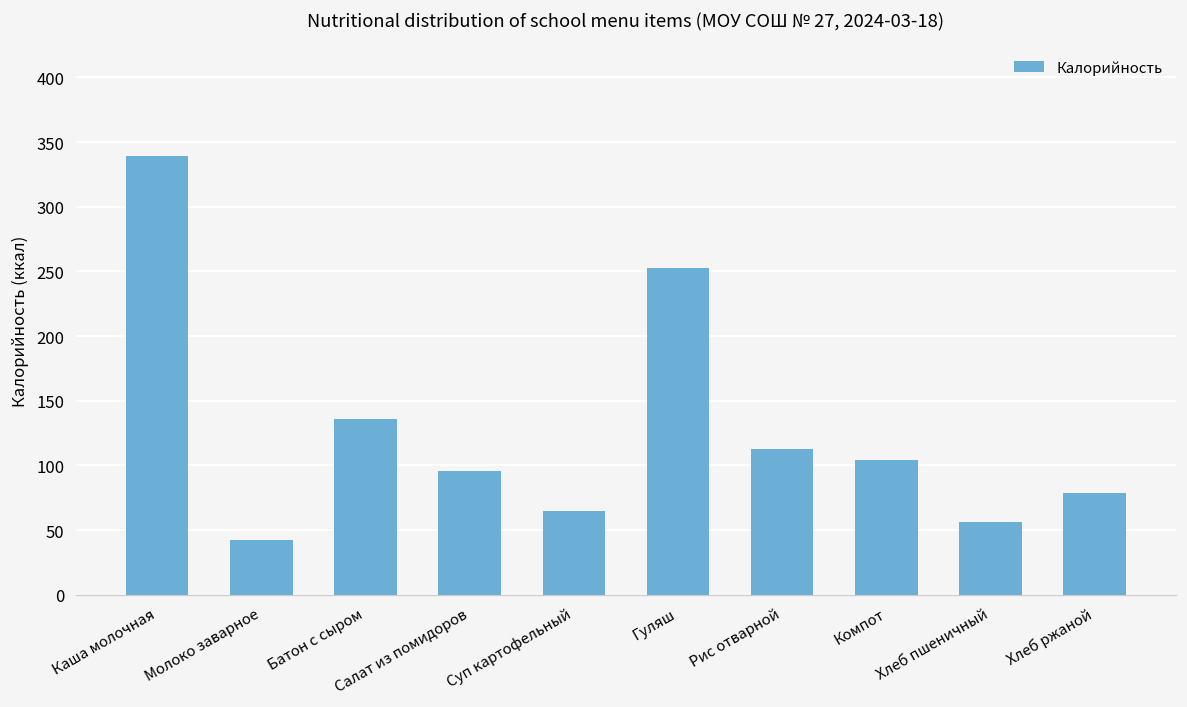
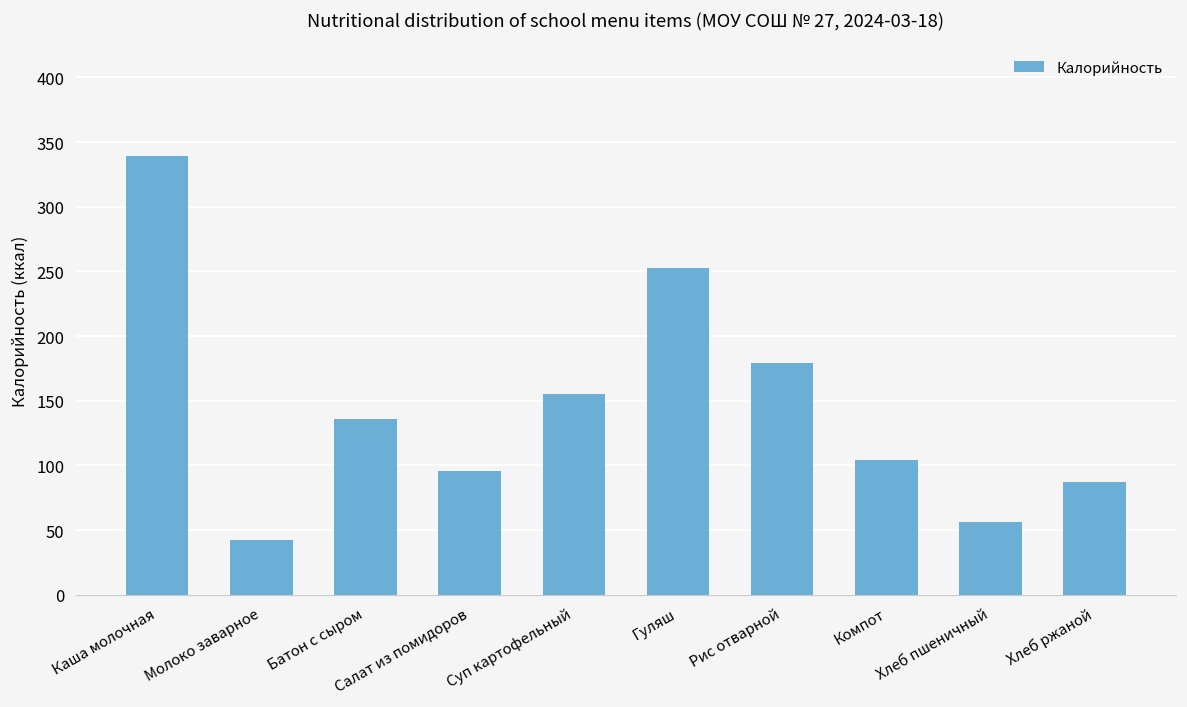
Суп картофельный: 65 -> 155
Рис отварной: 113 -> 179
Хлеб ржаной: 79 -> 87
